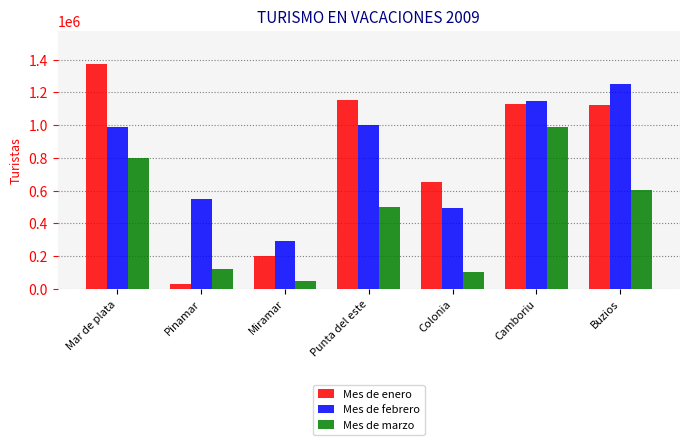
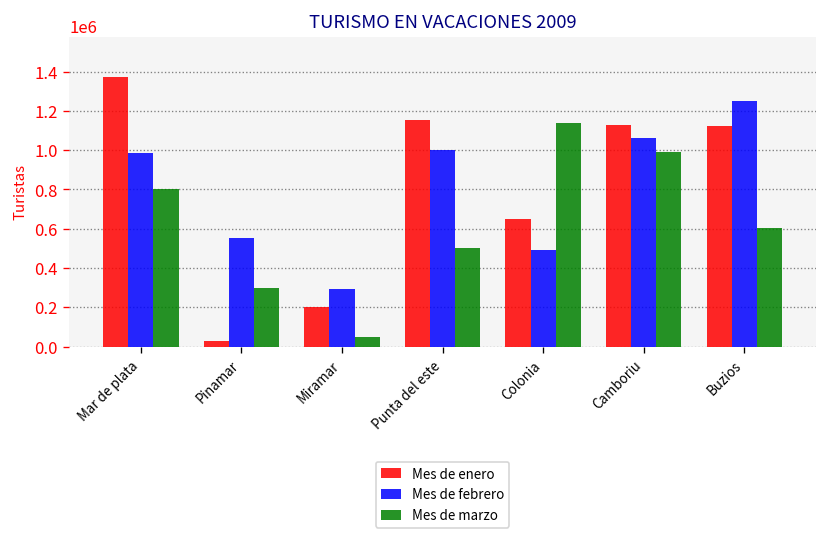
Mes de marzo, Pinamar: 120000 -> 300000
Mes de marzo, Colonia: 100000 -> 1140000
Mes de febrero, Camboriu: 1150000 -> 1060000
